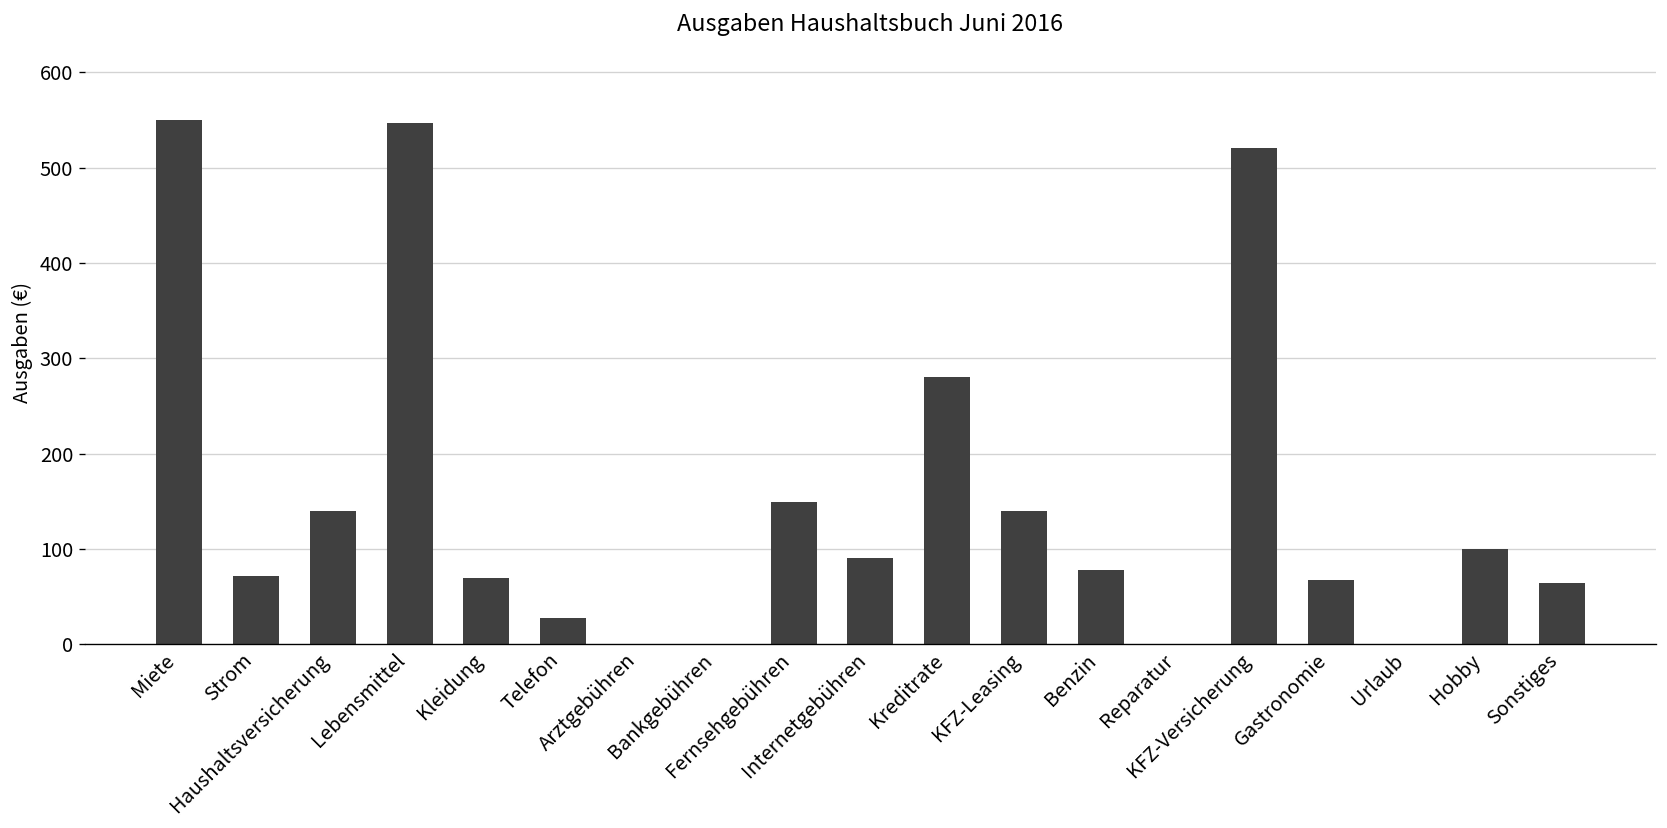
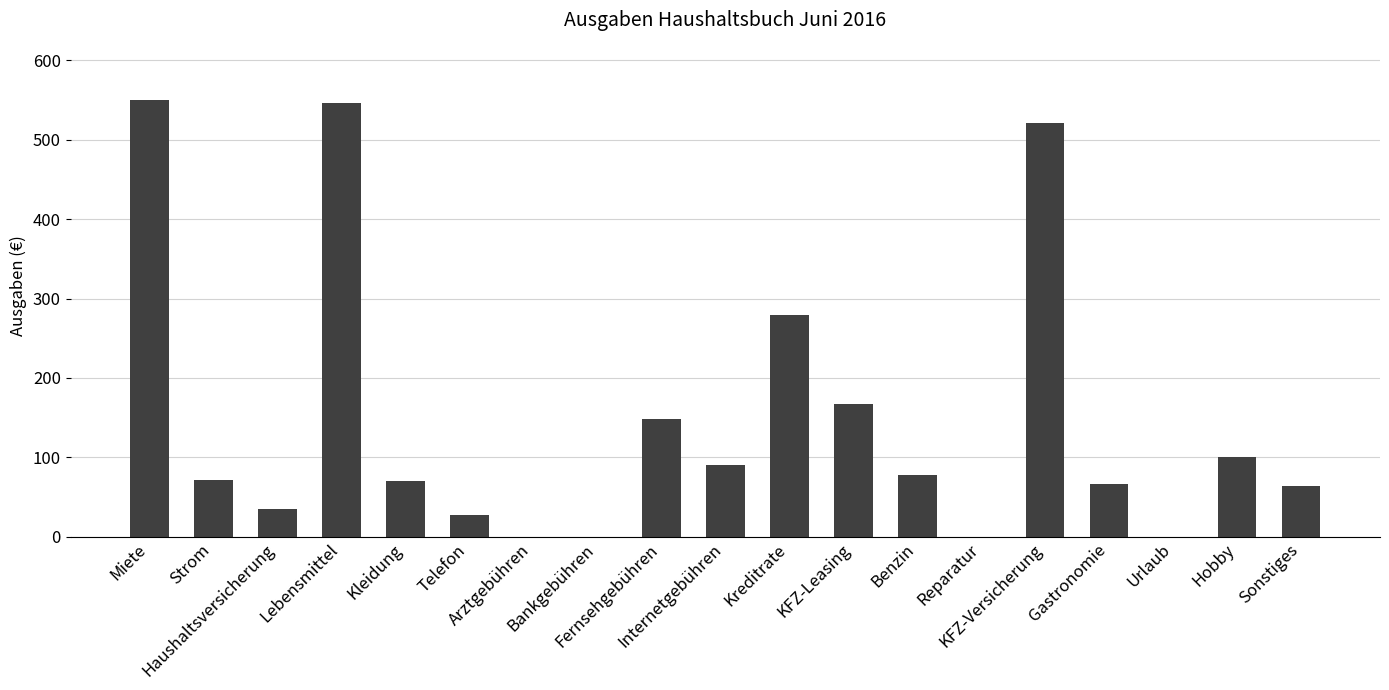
Haushaltsversicherung: 140 -> 40
KFZ-Leasing: 140 -> 170
